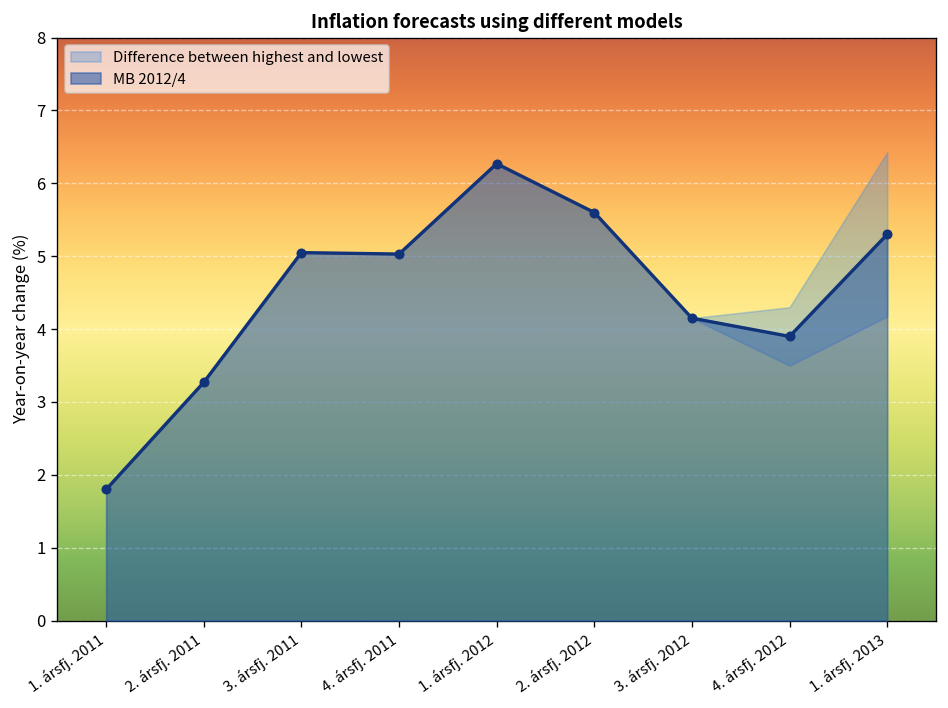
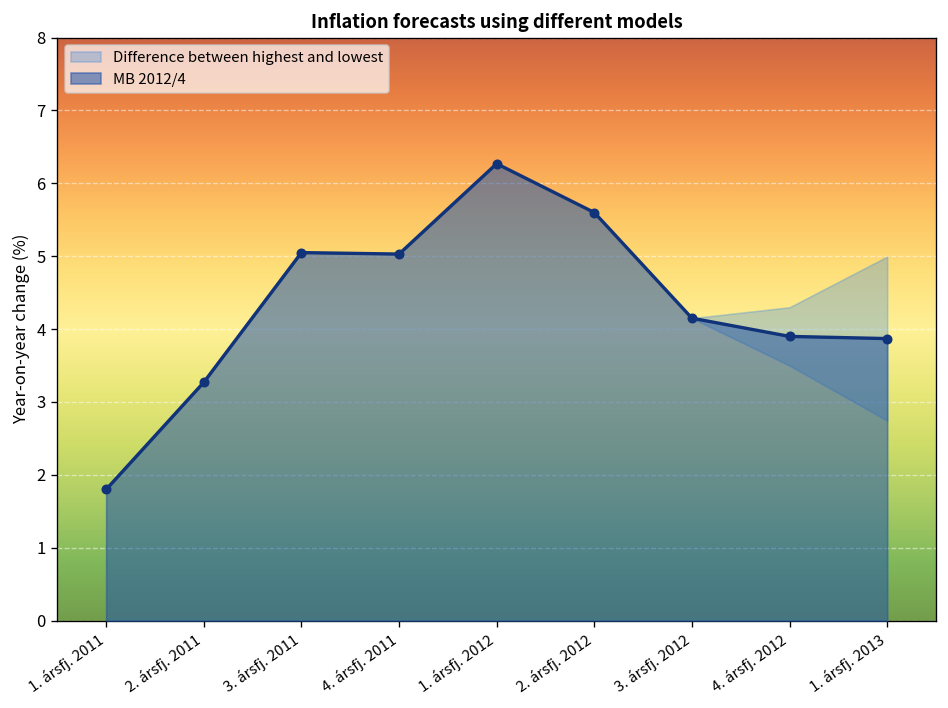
MB 2012/4, 1. ársfj. 2013: 5.3 -> 3.9
